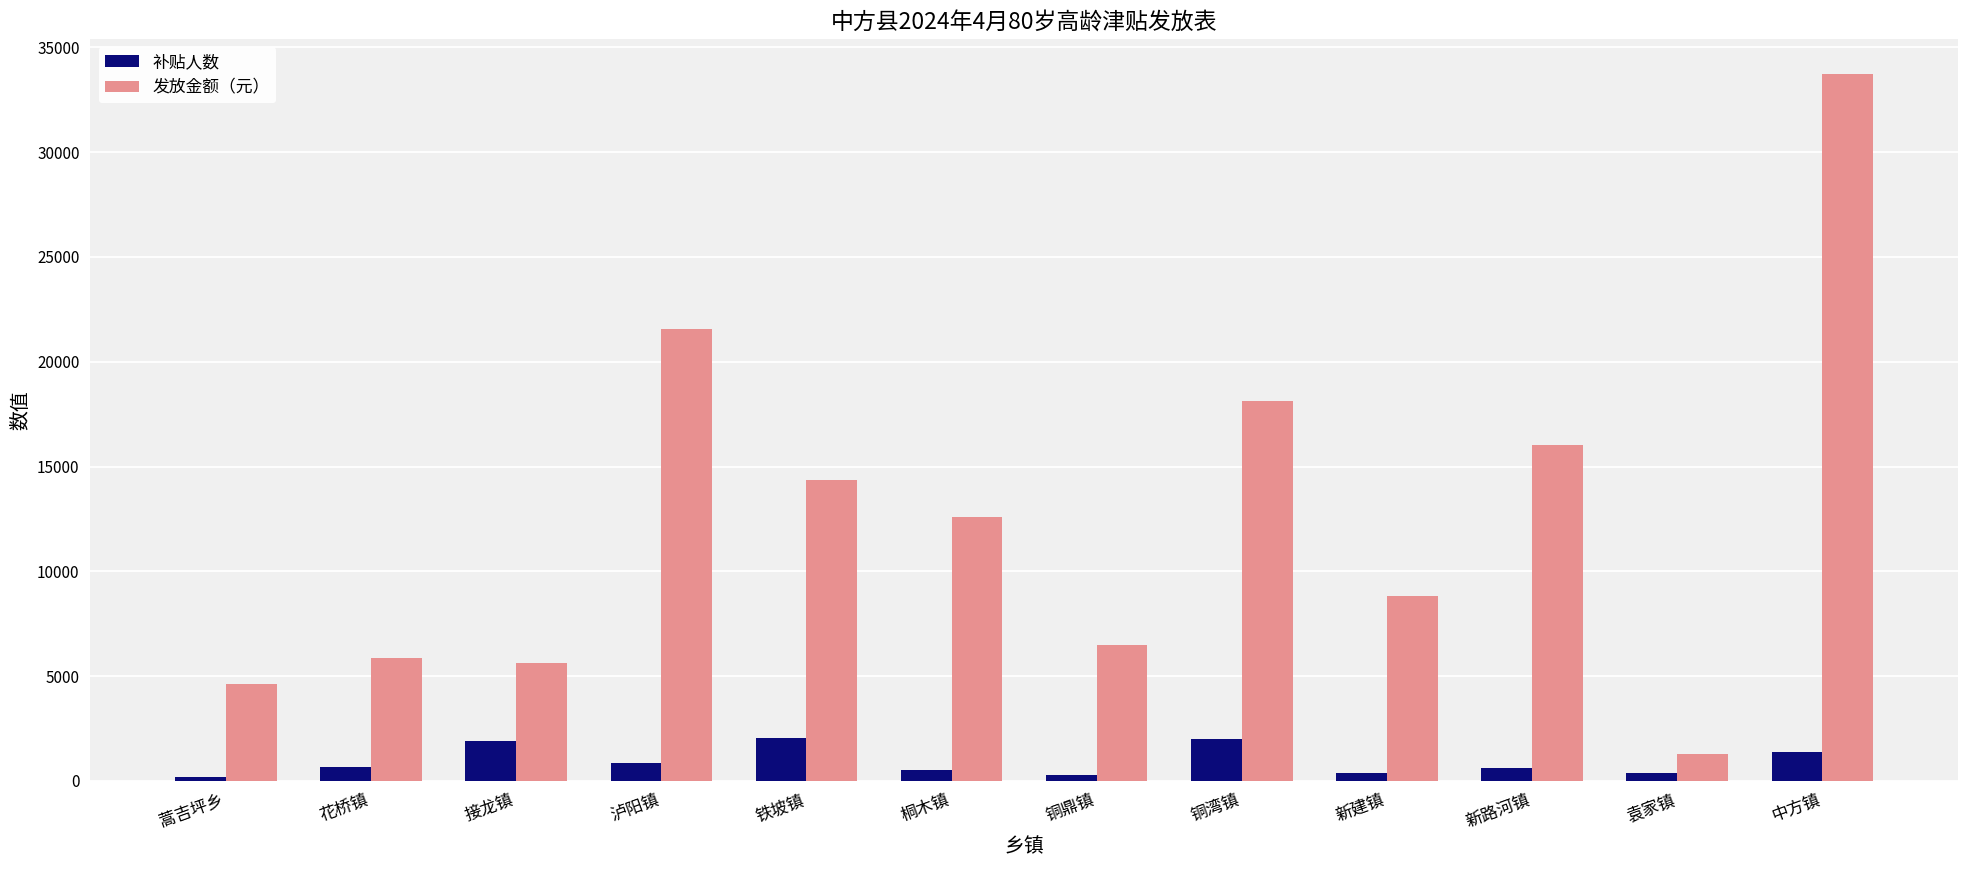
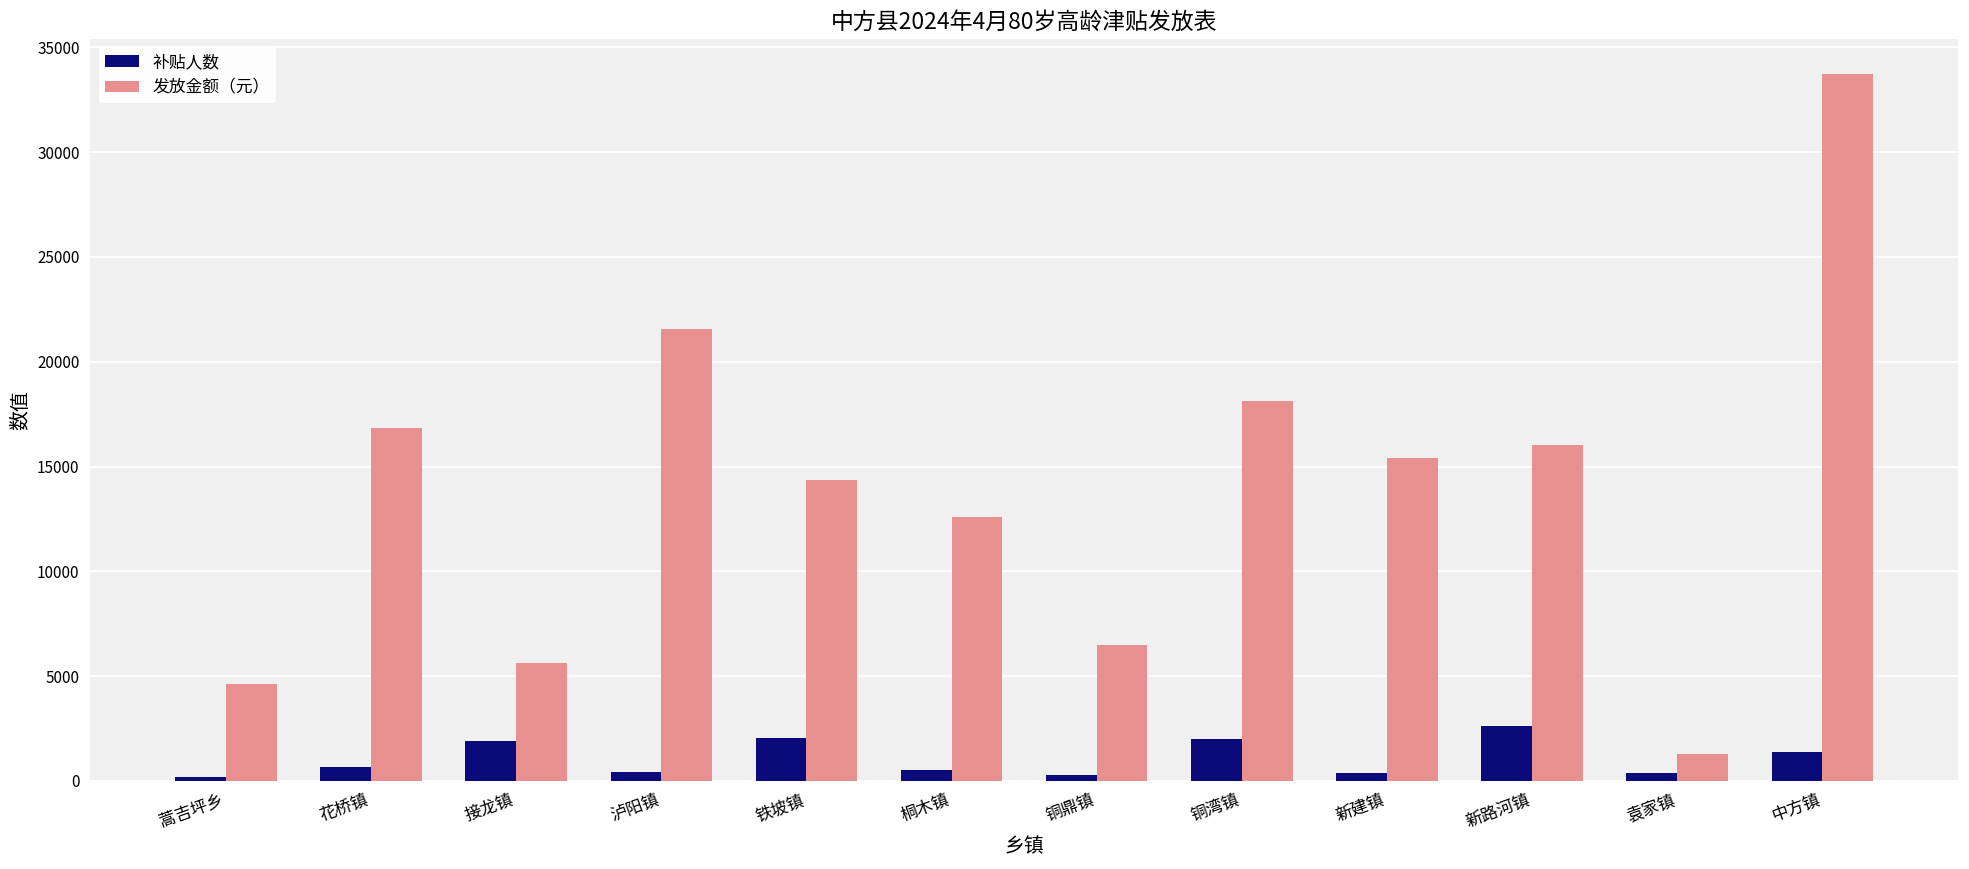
发放金额（元）, 花桥镇: 5800 -> 16900
补贴人数, 泸阳镇: 900 -> 400
发放金额（元）, 新建镇: 8800 -> 15400
补贴人数, 新路河镇: 600 -> 2600
